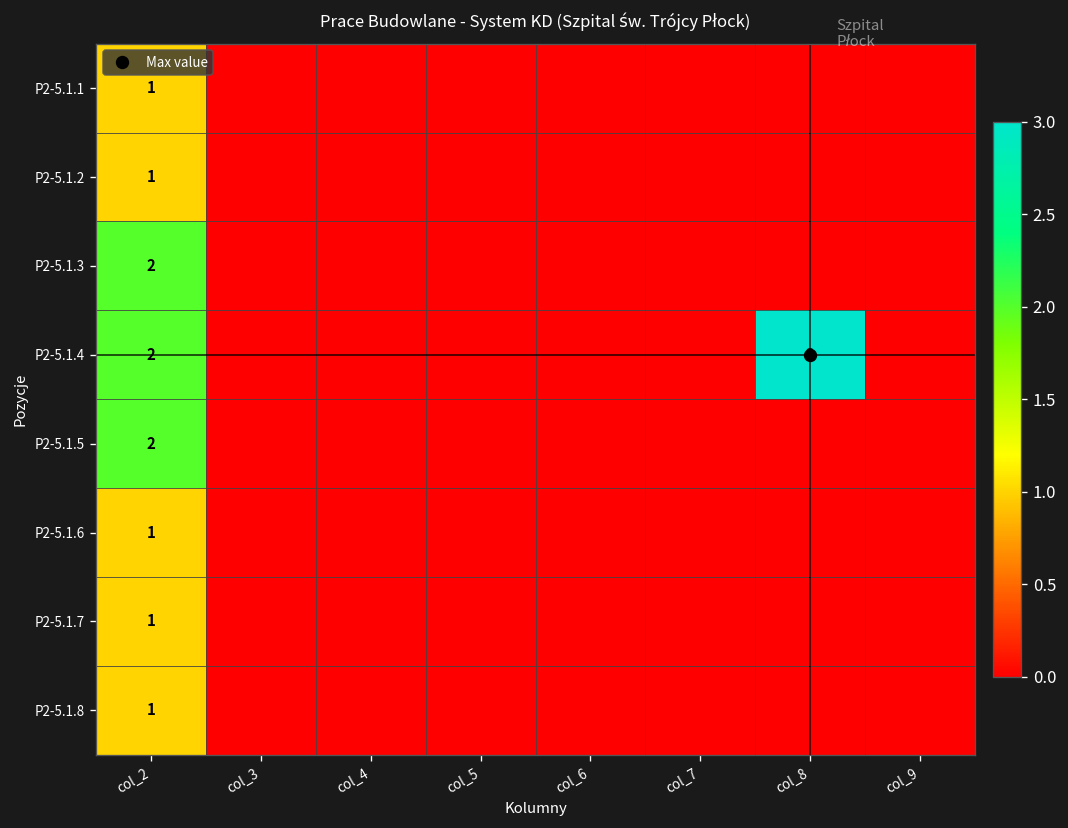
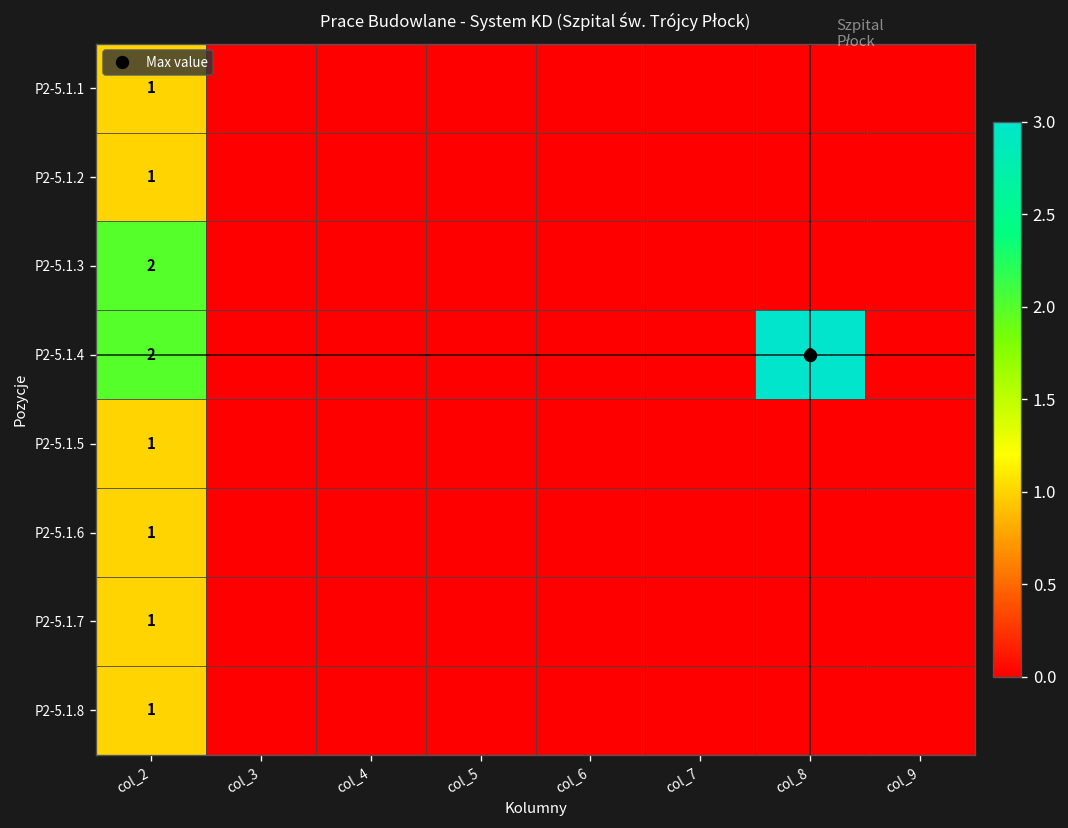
P2-5.1.5, col_2: 2 -> 1
